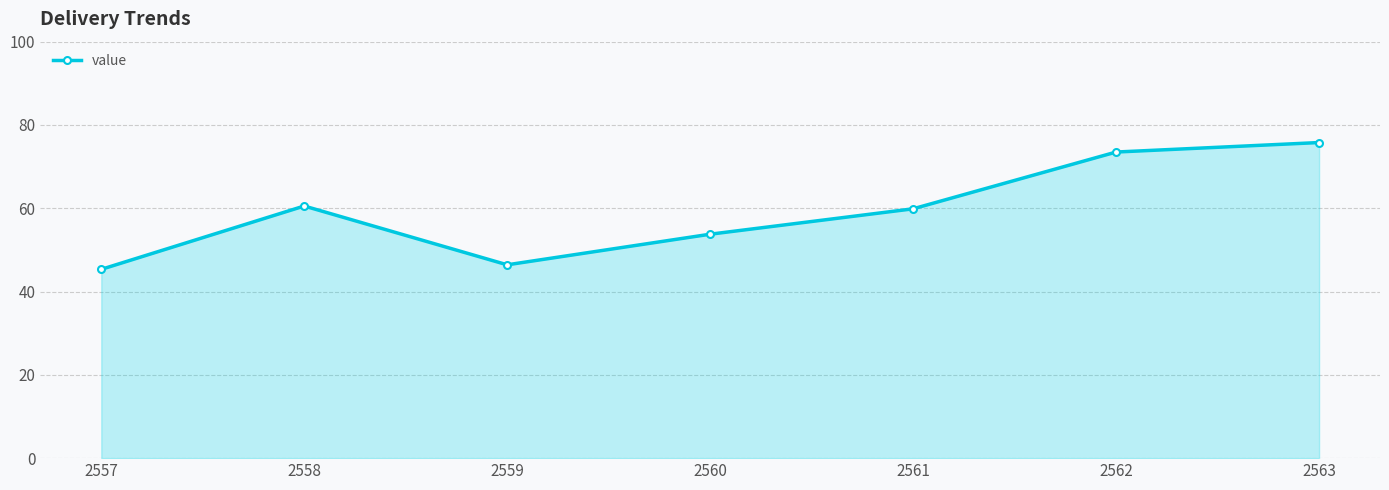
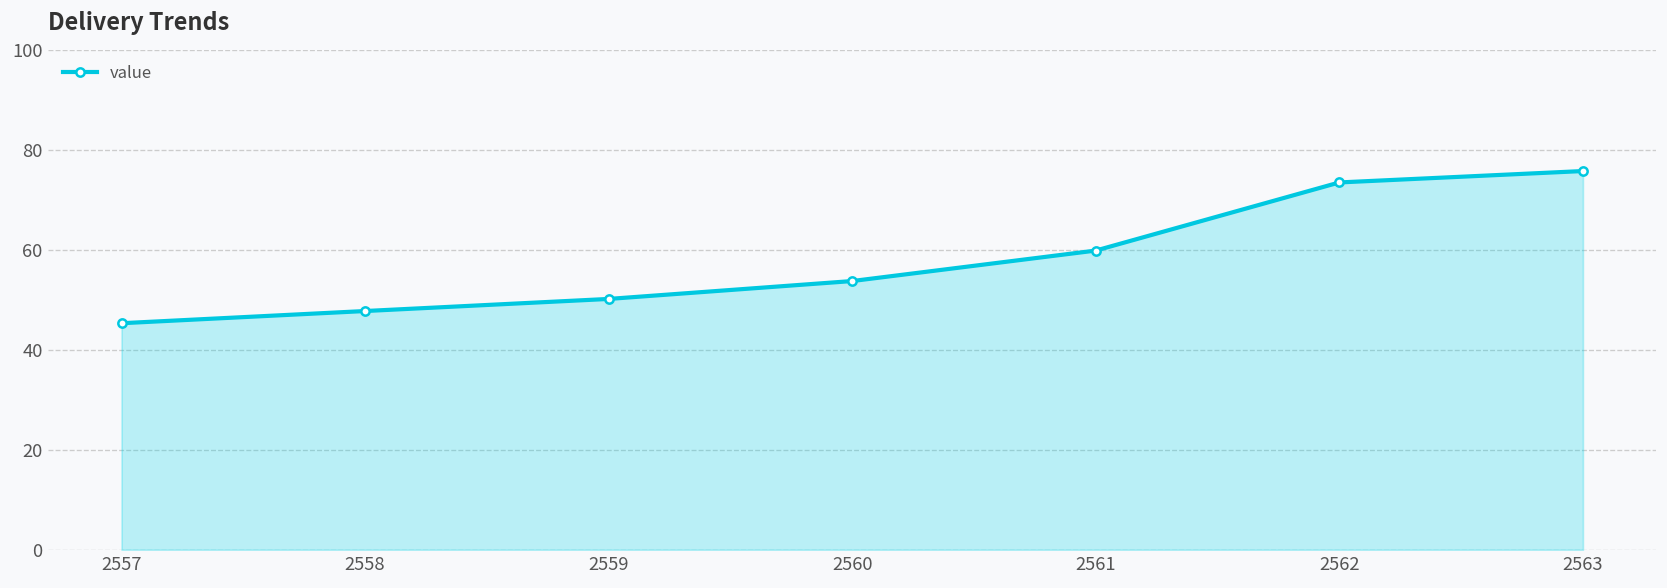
2558: 61 -> 48
2559: 46 -> 50
